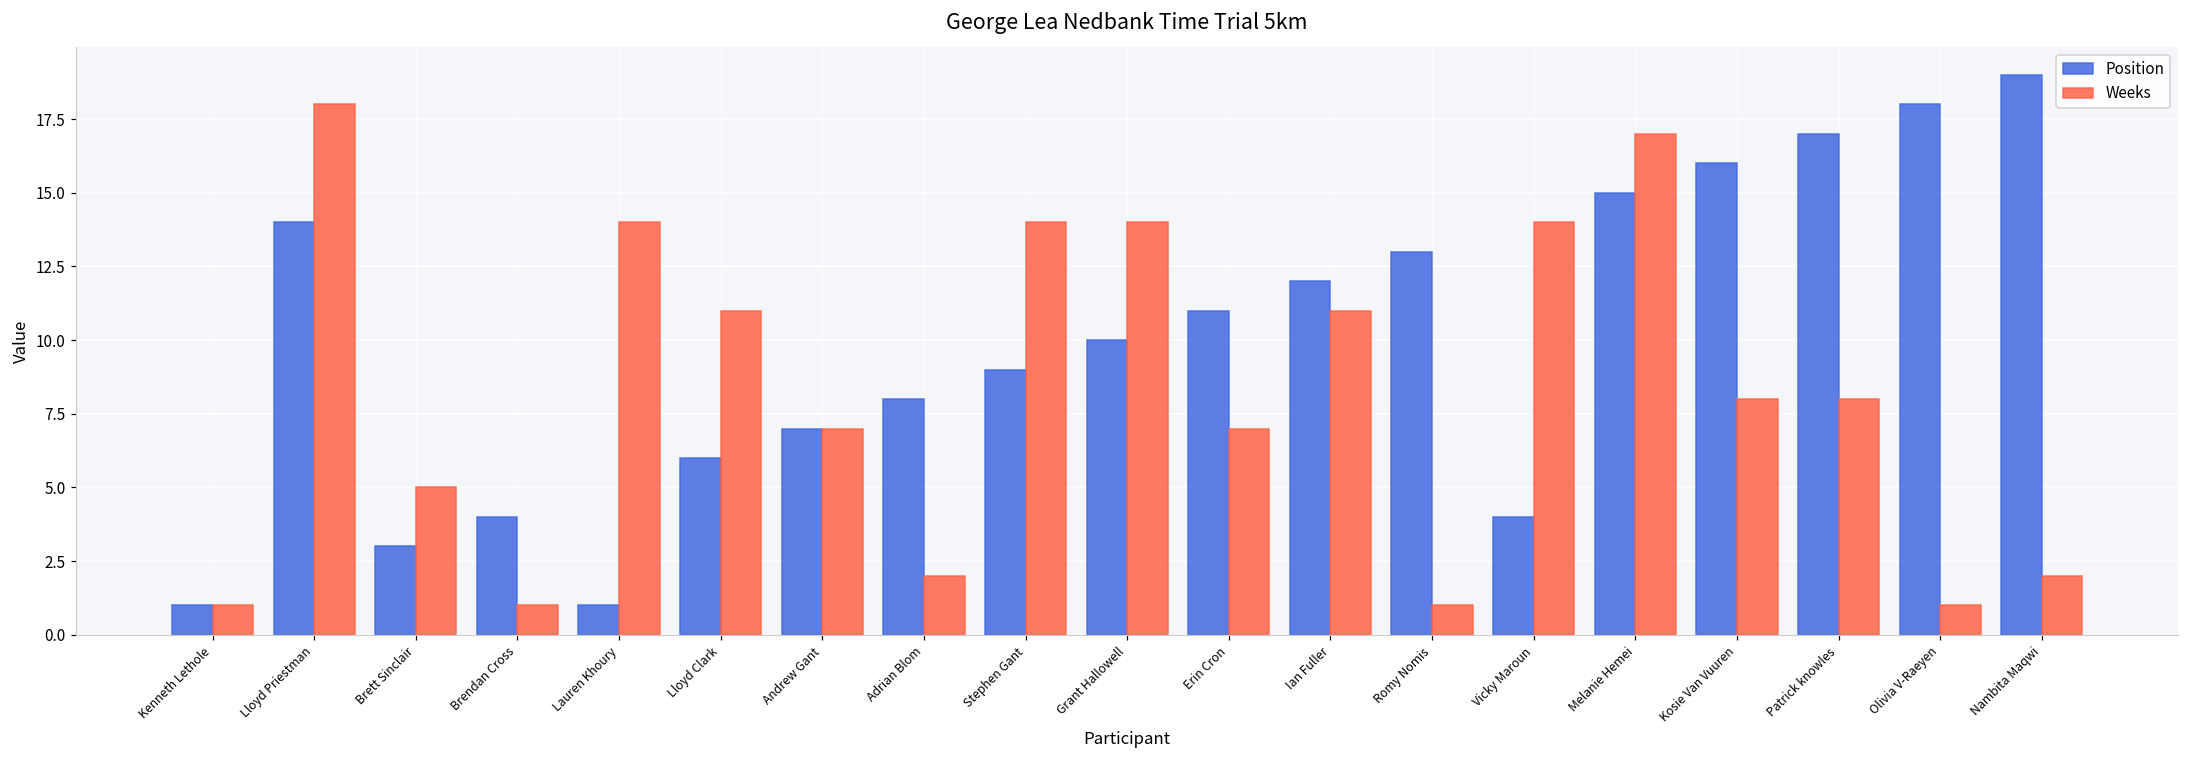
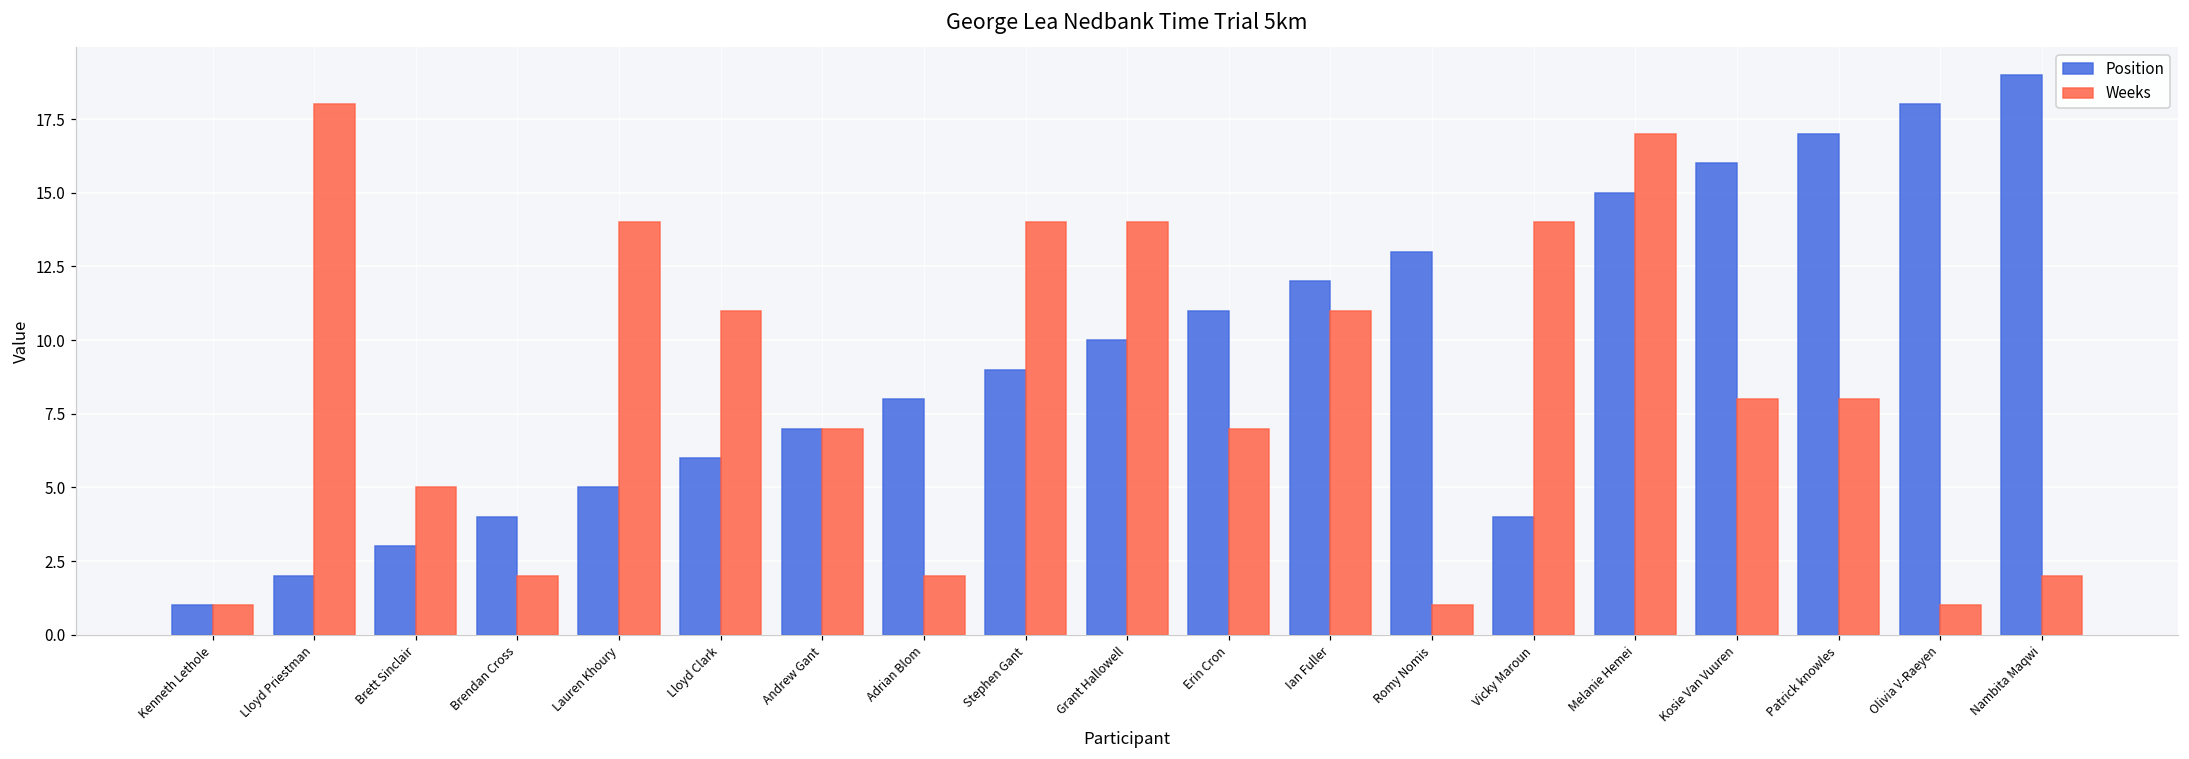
Position, Lloyd Priestman: 14 -> 2
Weeks, Brendan Cross: 1 -> 2
Position, Lauren Khoury: 1 -> 5
